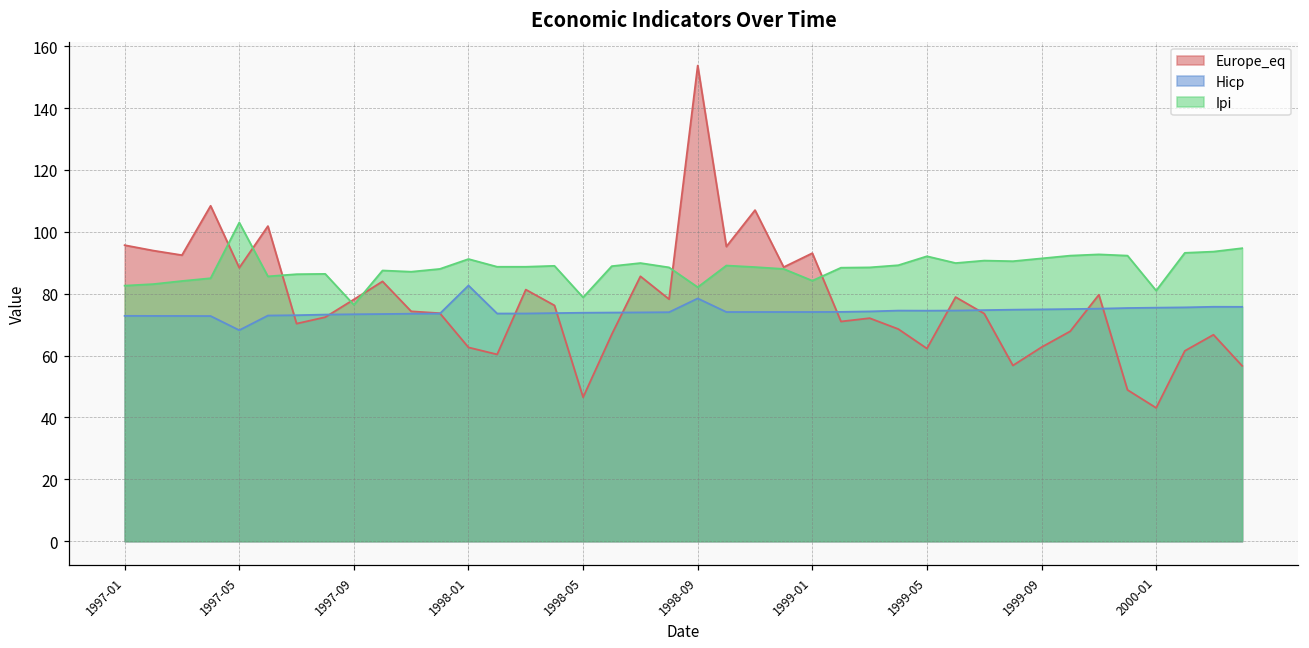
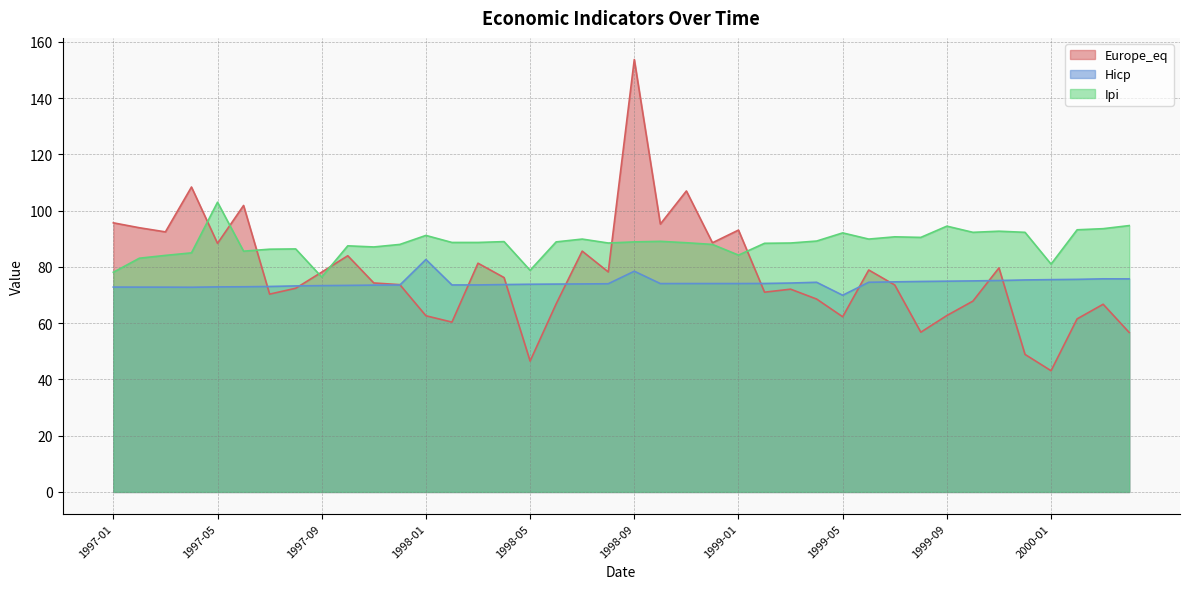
Ipi, 1997-01: 83 -> 78
Hicp, 1997-05: 68 -> 73
Ipi, 1998-09: 82 -> 89
Hicp, 1999-05: 75 -> 70
Ipi, 1999-09: 91 -> 95
